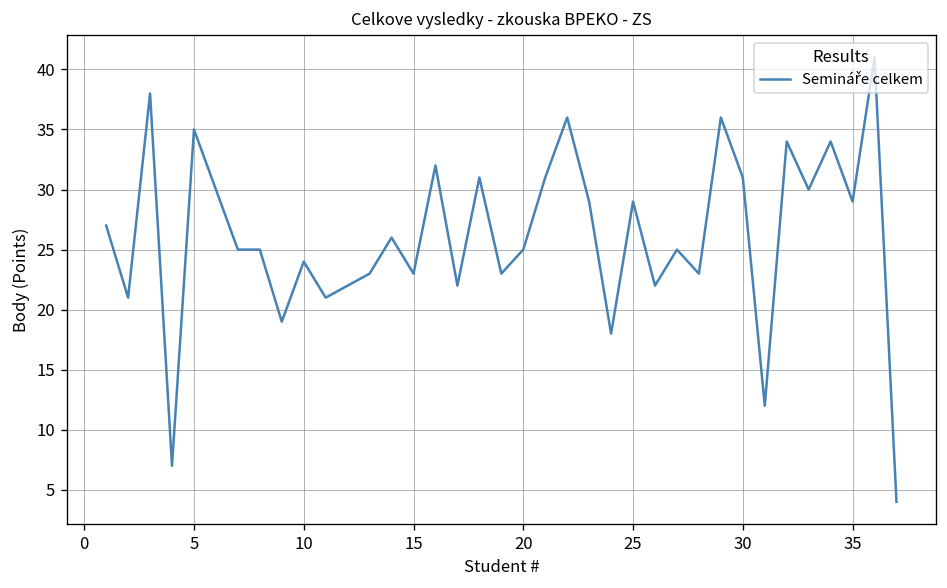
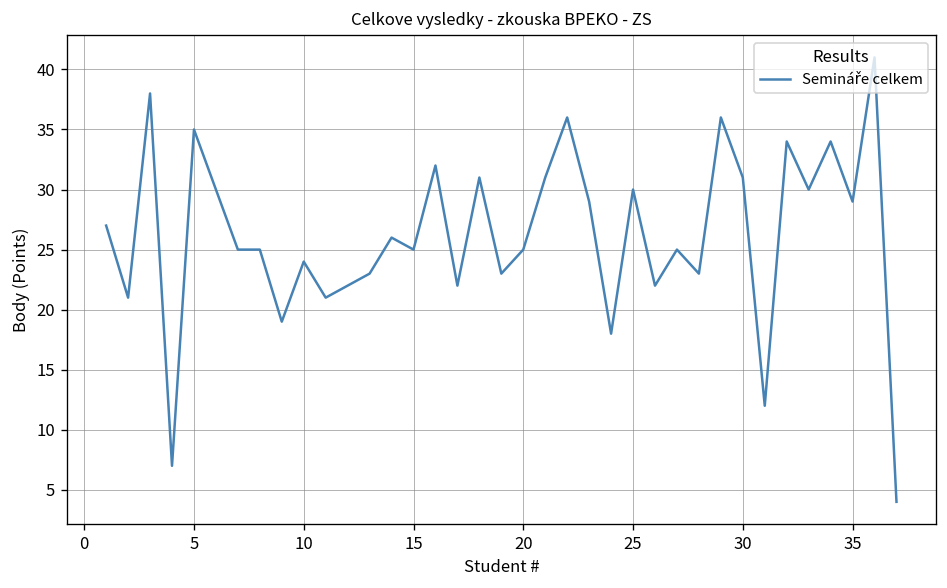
15: 23 -> 25
25: 29 -> 30
